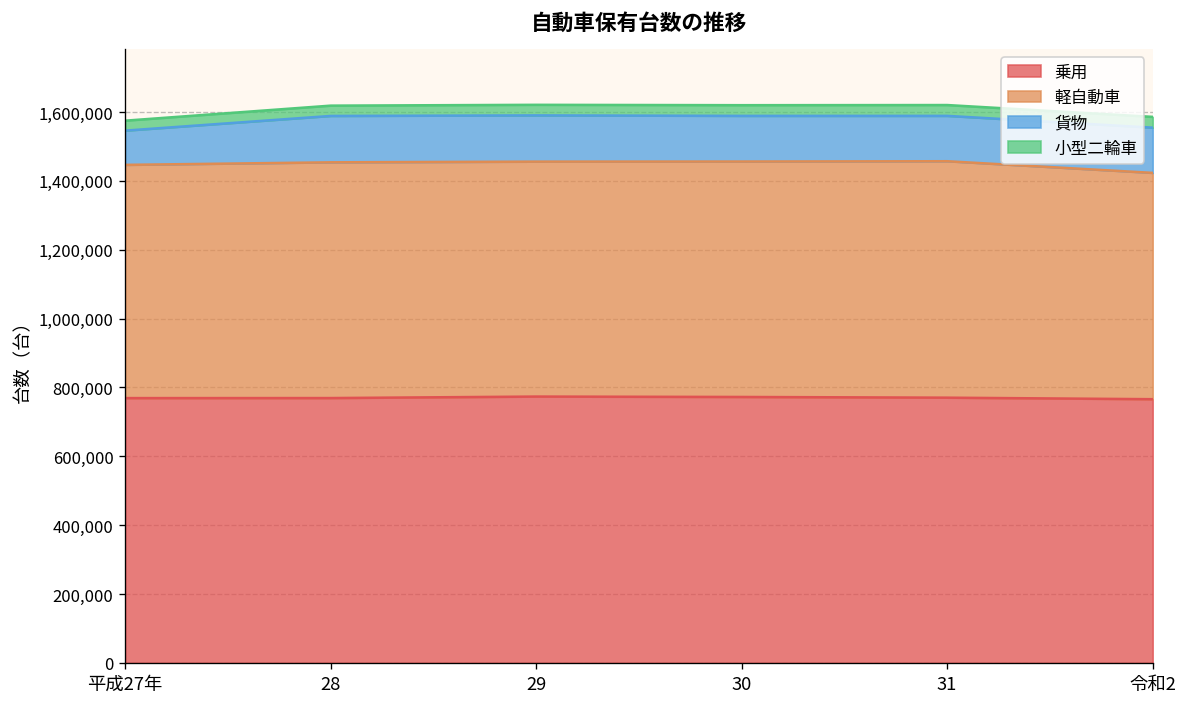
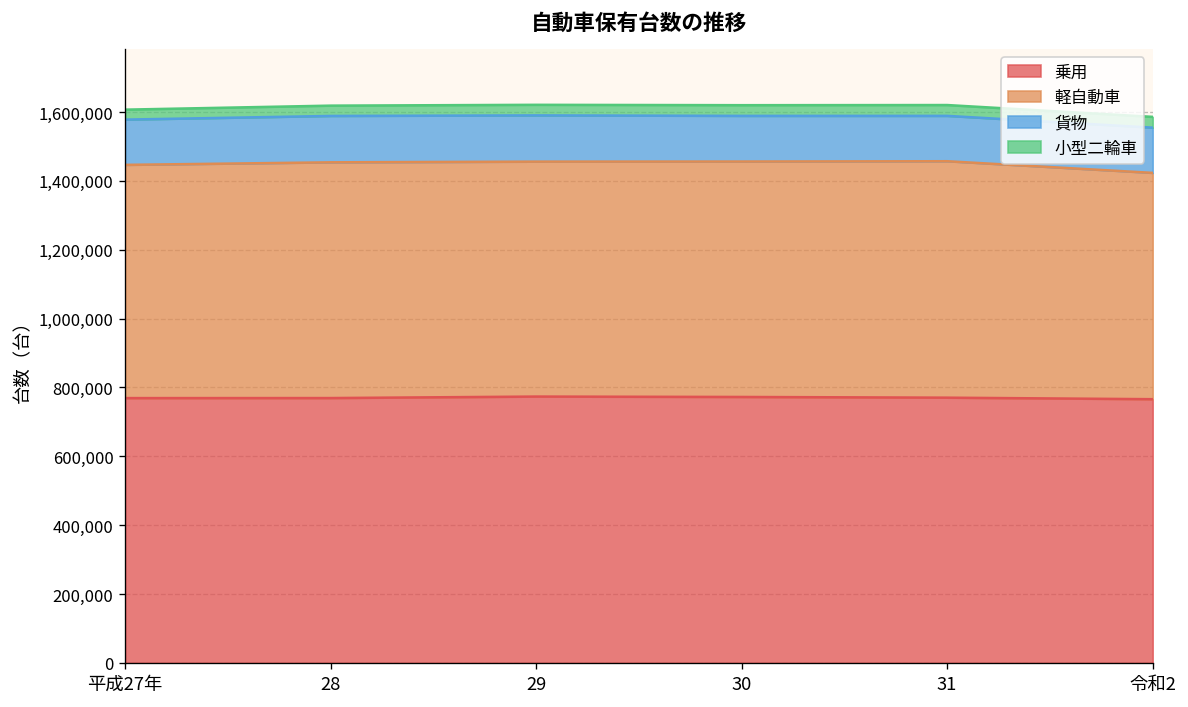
貨物, 平成27年: 100,000 -> 130,000
